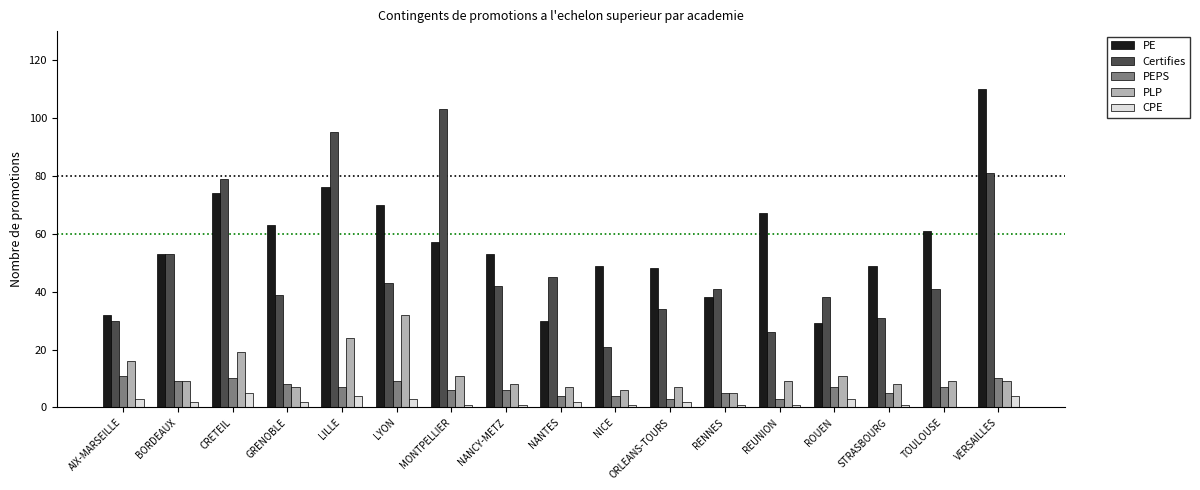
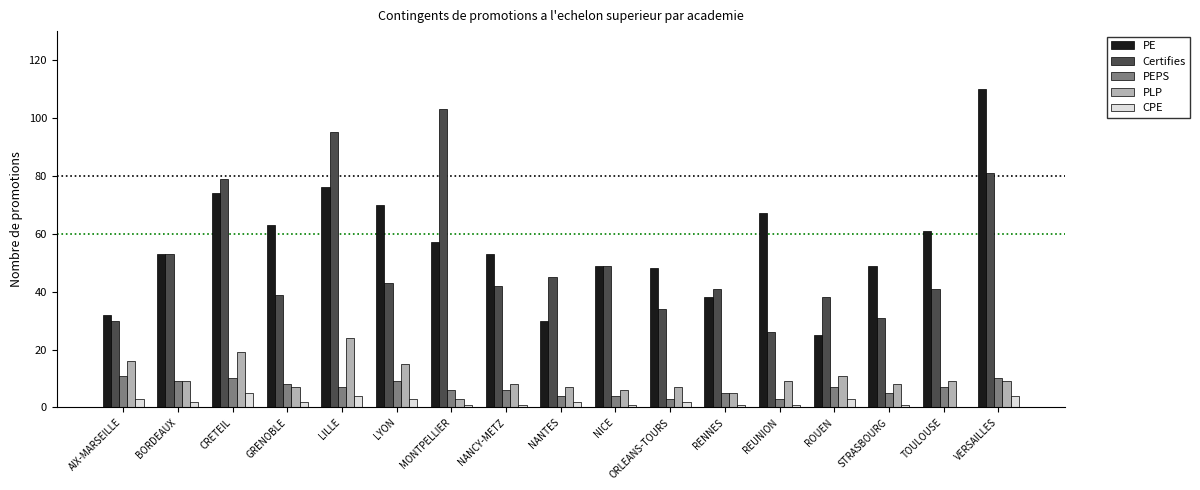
PLP, LYON: 32 -> 15
PLP, MONTPELLIER: 11 -> 3
Certifies, NICE: 21 -> 49
PE, ROUEN: 29 -> 25
